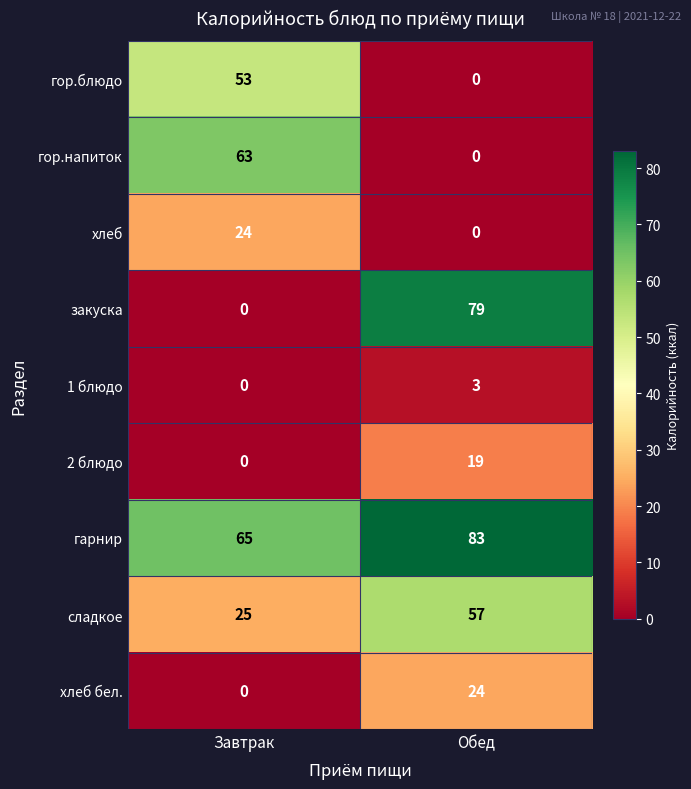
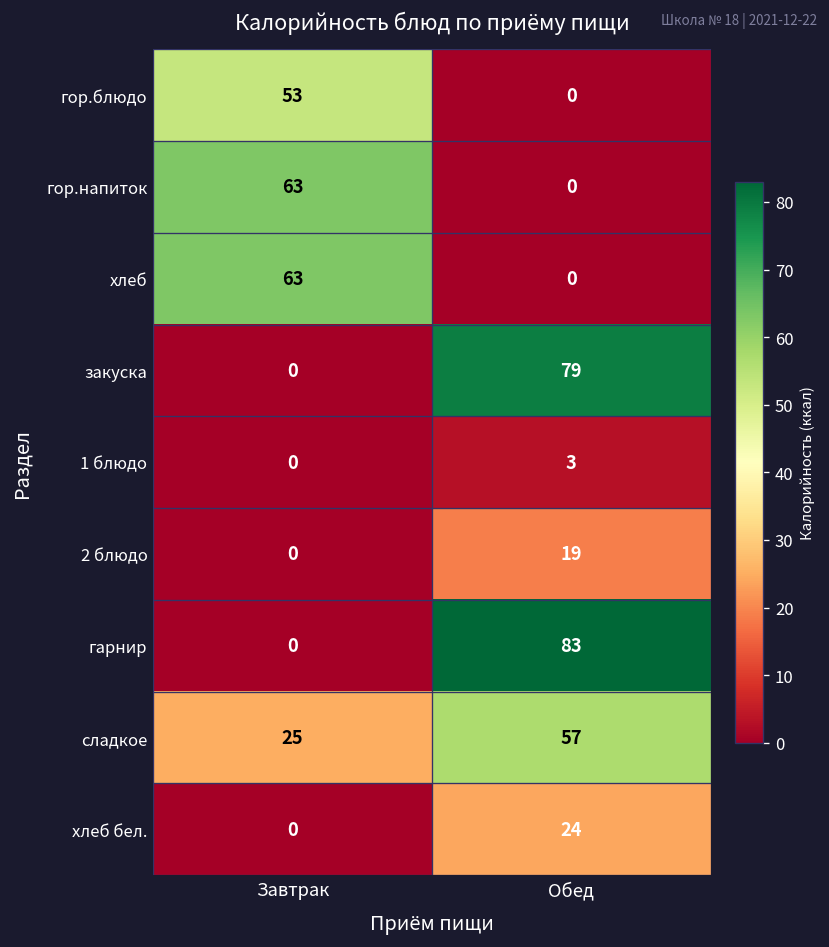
хлеб, Завтрак: 24 -> 63
гарнир, Завтрак: 65 -> 0
